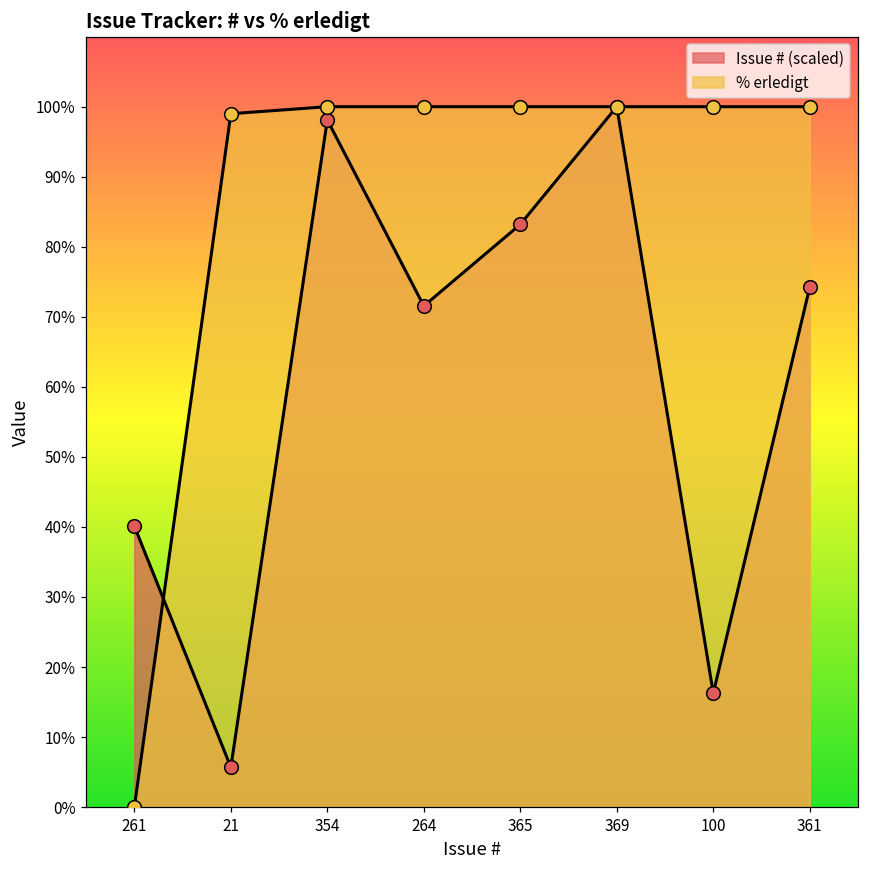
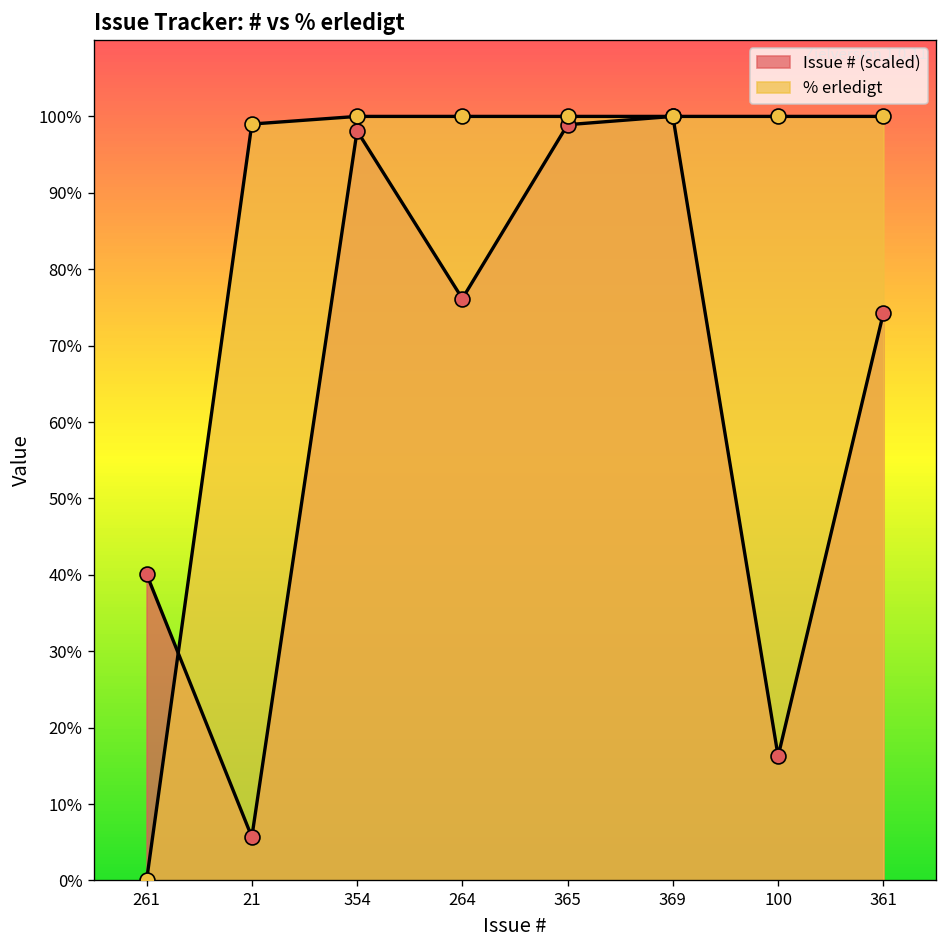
Issue # (scaled), 264: 72% -> 76%
Issue # (scaled), 365: 83% -> 99%
